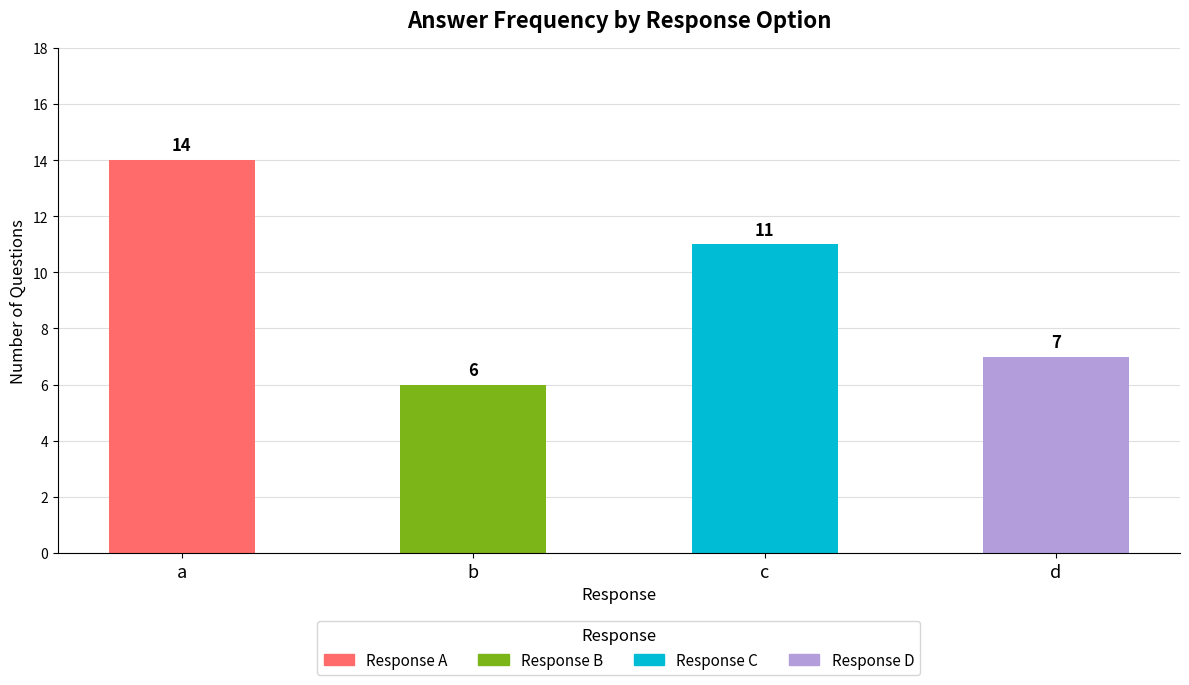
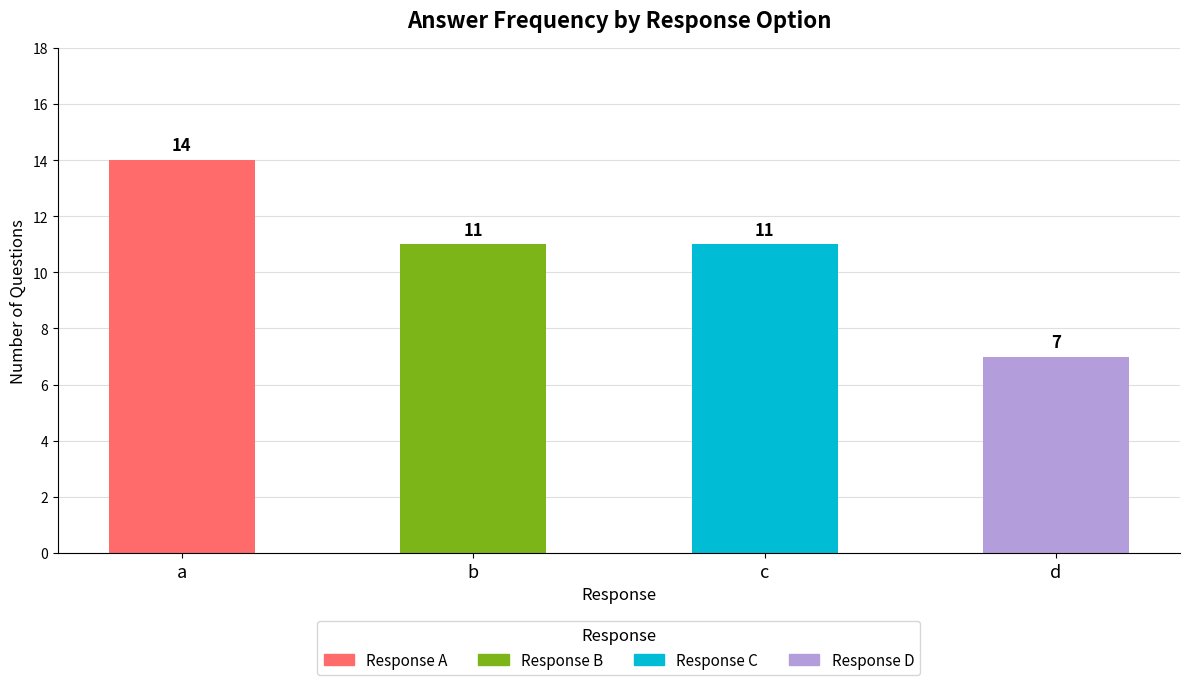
b: 6 -> 11
